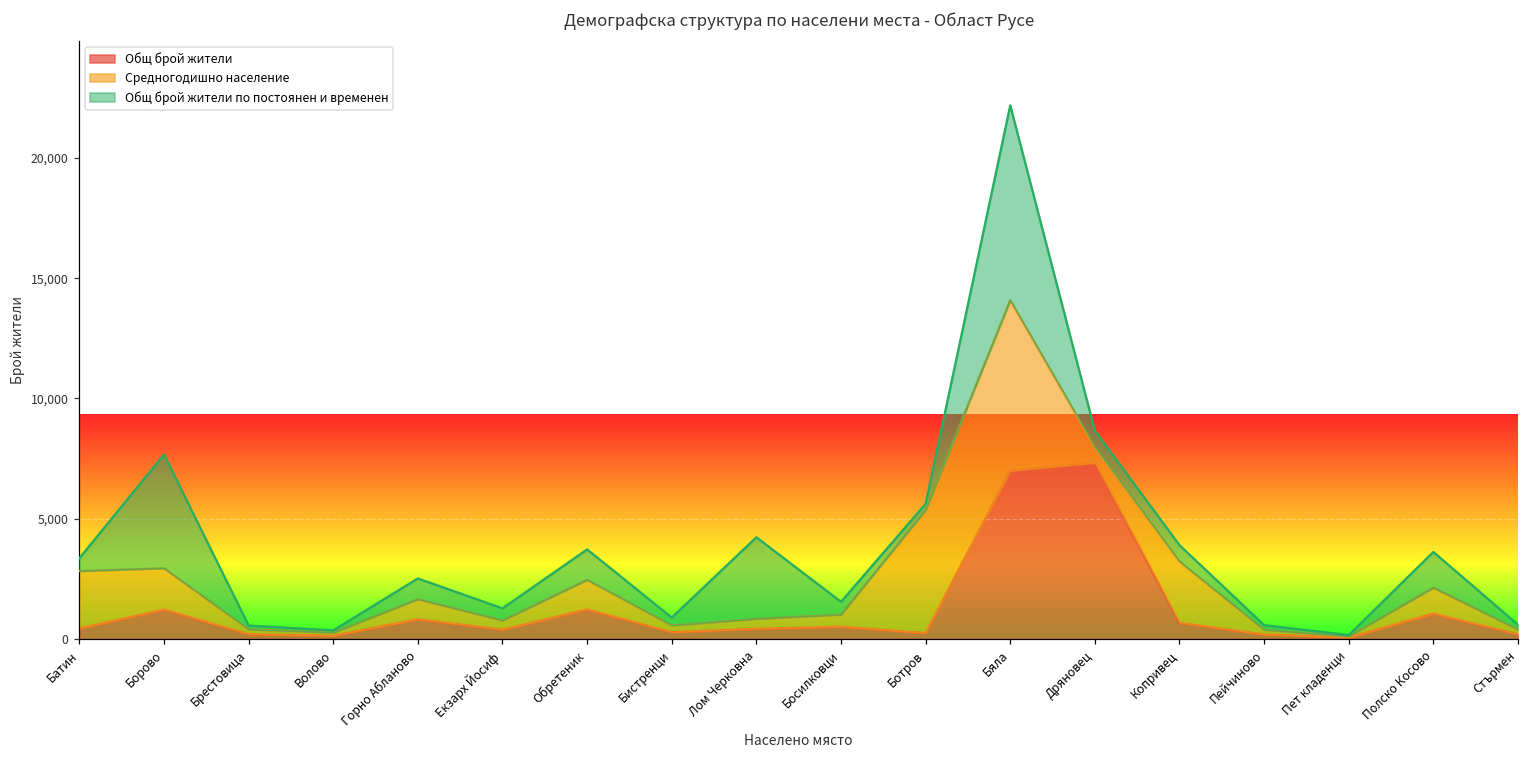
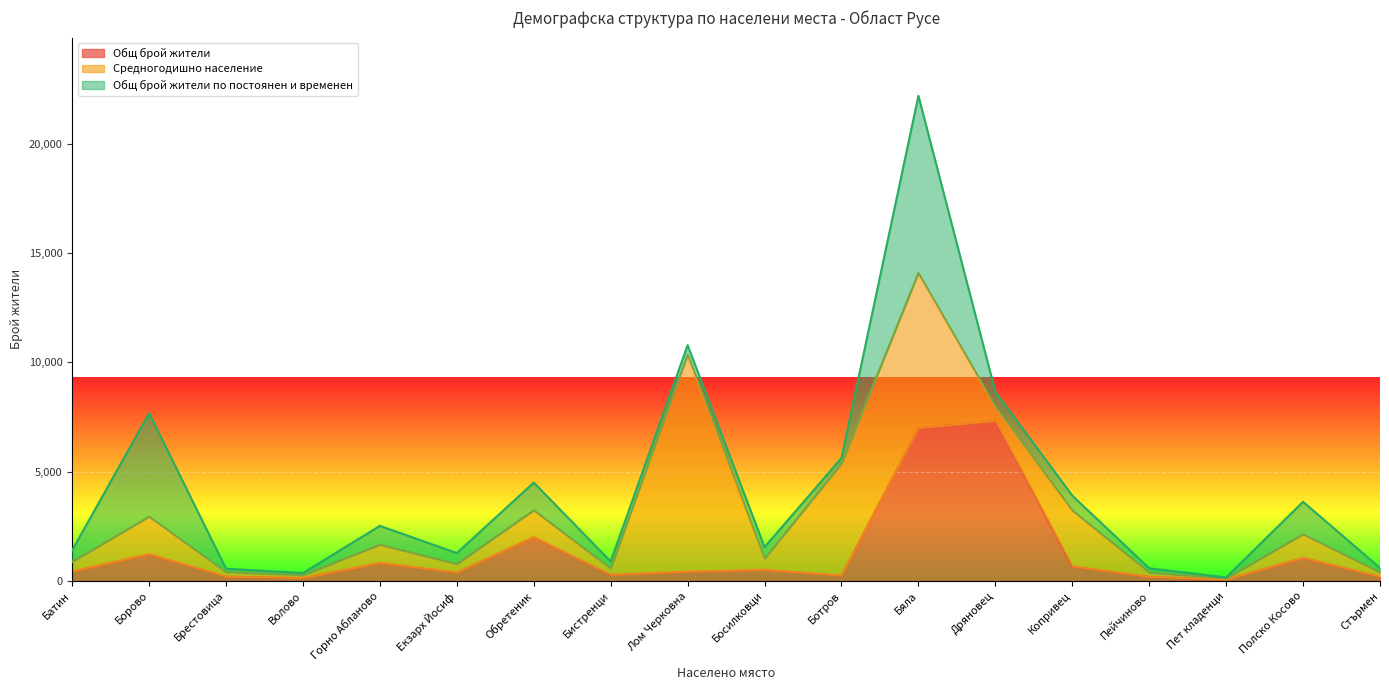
Средногодишно население, Батин: 2,400 -> 400
Общ брой жители, Обретеник: 1,200 -> 2,000
Средногодишно население, Лом Черковна: 400 -> 9,900
Общ брой жители по постоянен и временен, Лом Черковна: 3,400 -> 400
